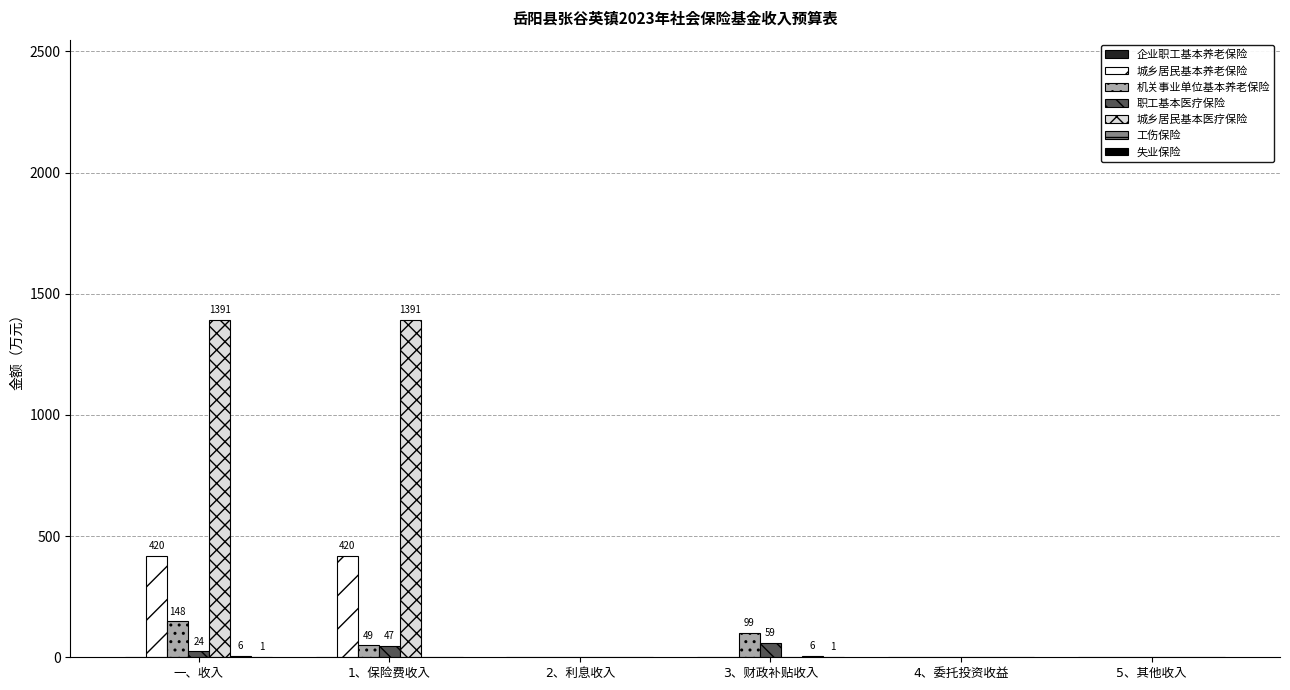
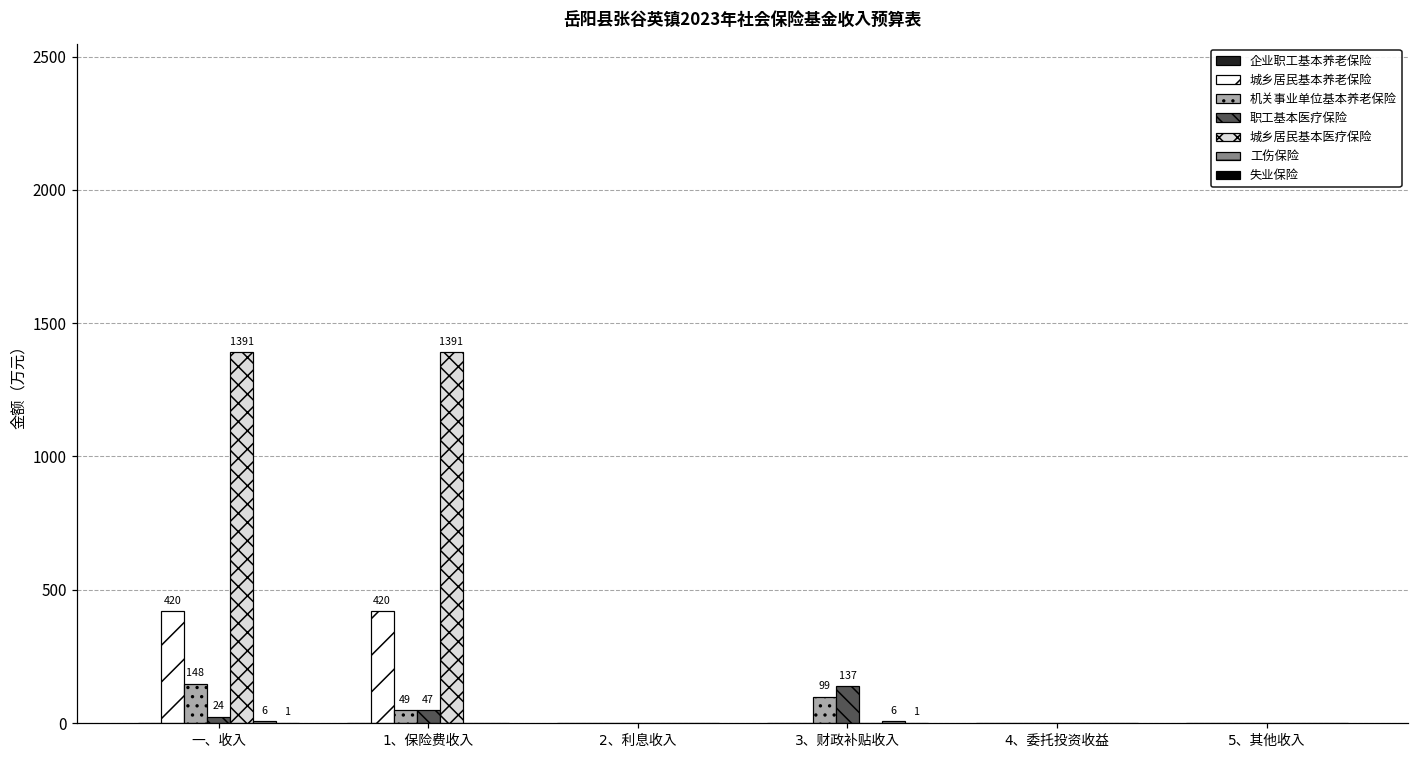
职工基本医疗保险, 3、财政补贴收入: 59 -> 137
